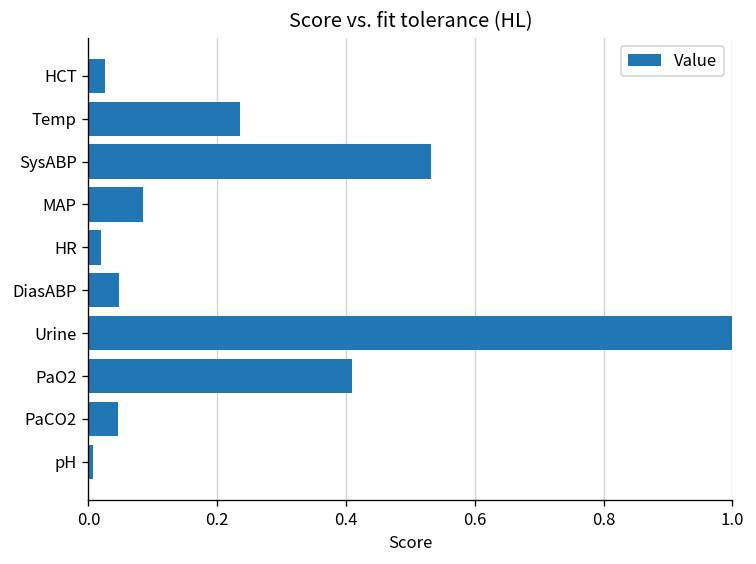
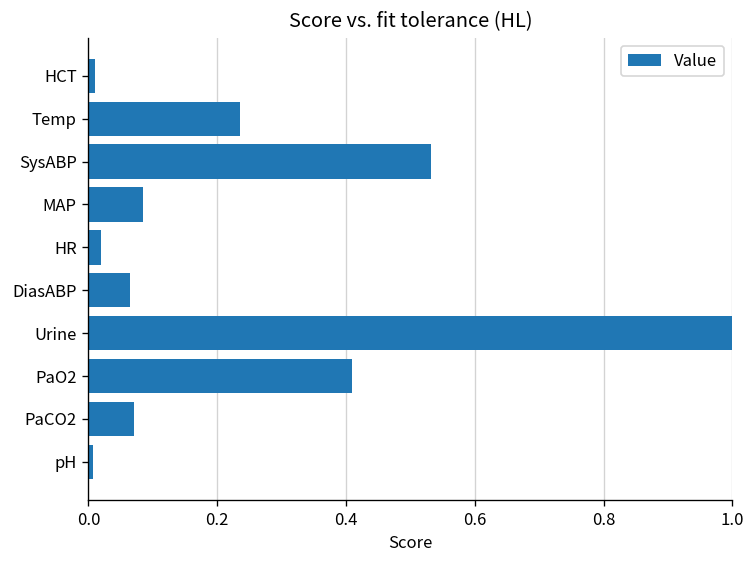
HCT: 0.03 -> 0.01
DiasABP: 0.05 -> 0.06
PaCO2: 0.05 -> 0.07
